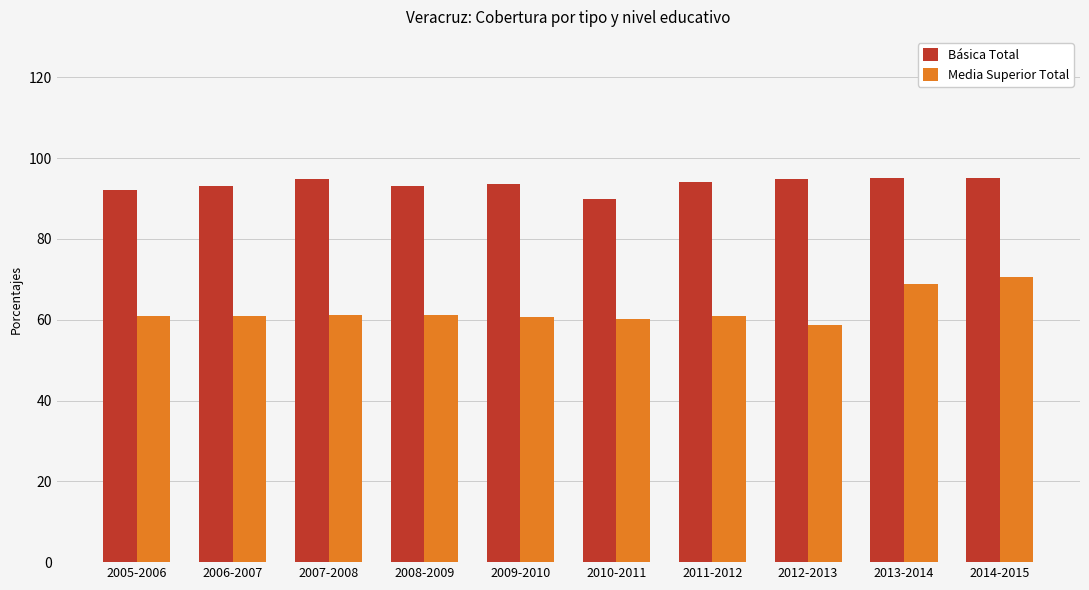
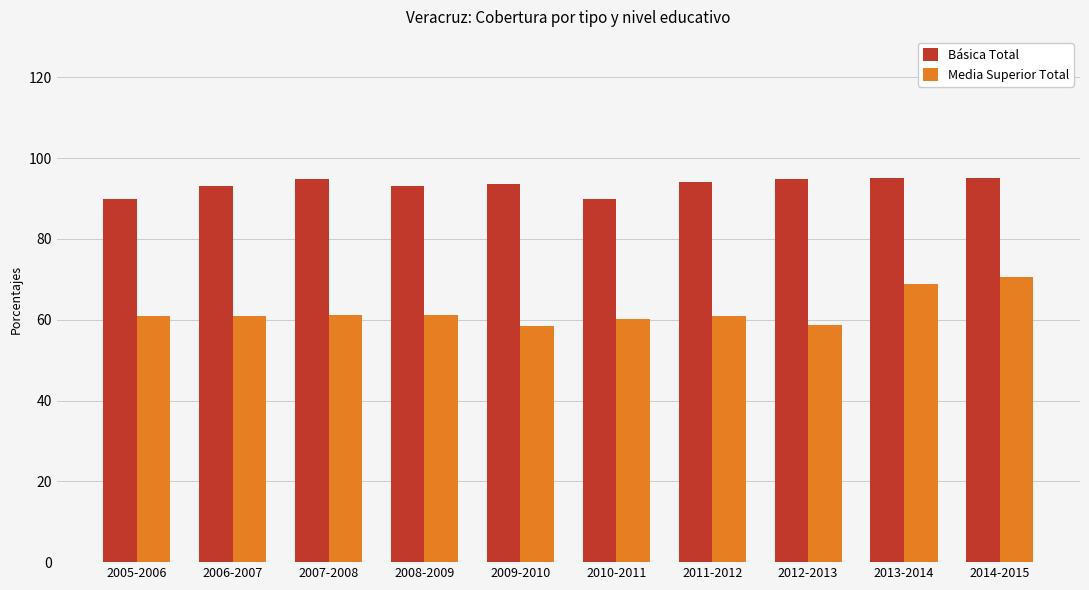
Básica Total, 2005-2006: 92 -> 90
Media Superior Total, 2009-2010: 61 -> 58
